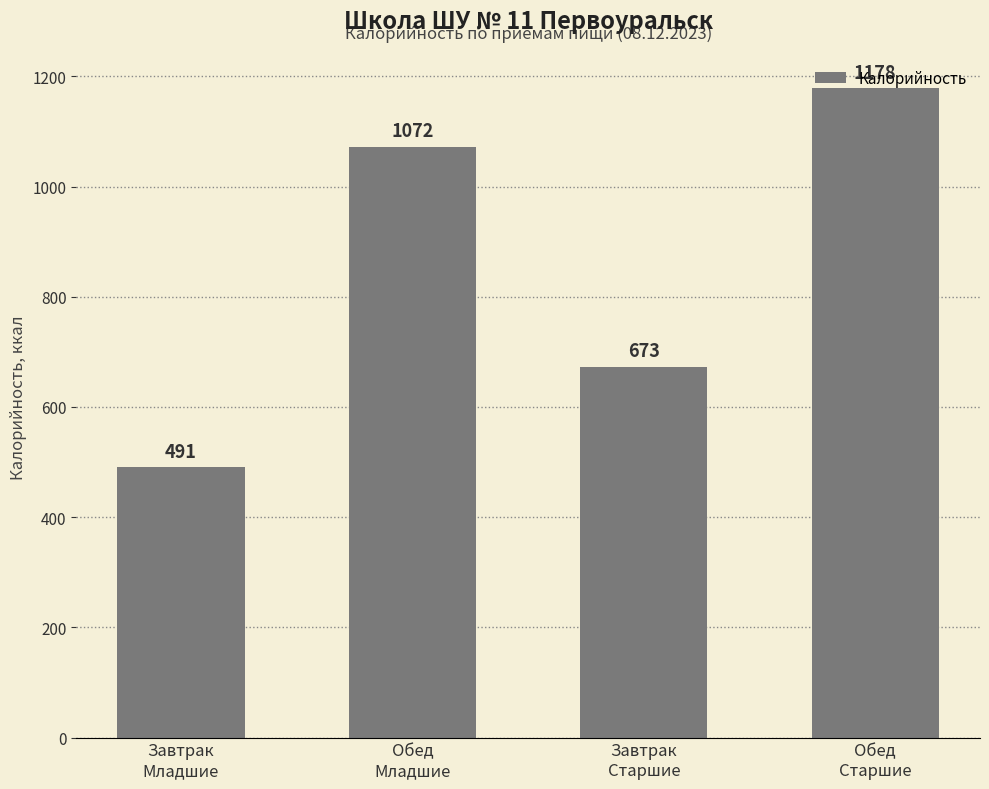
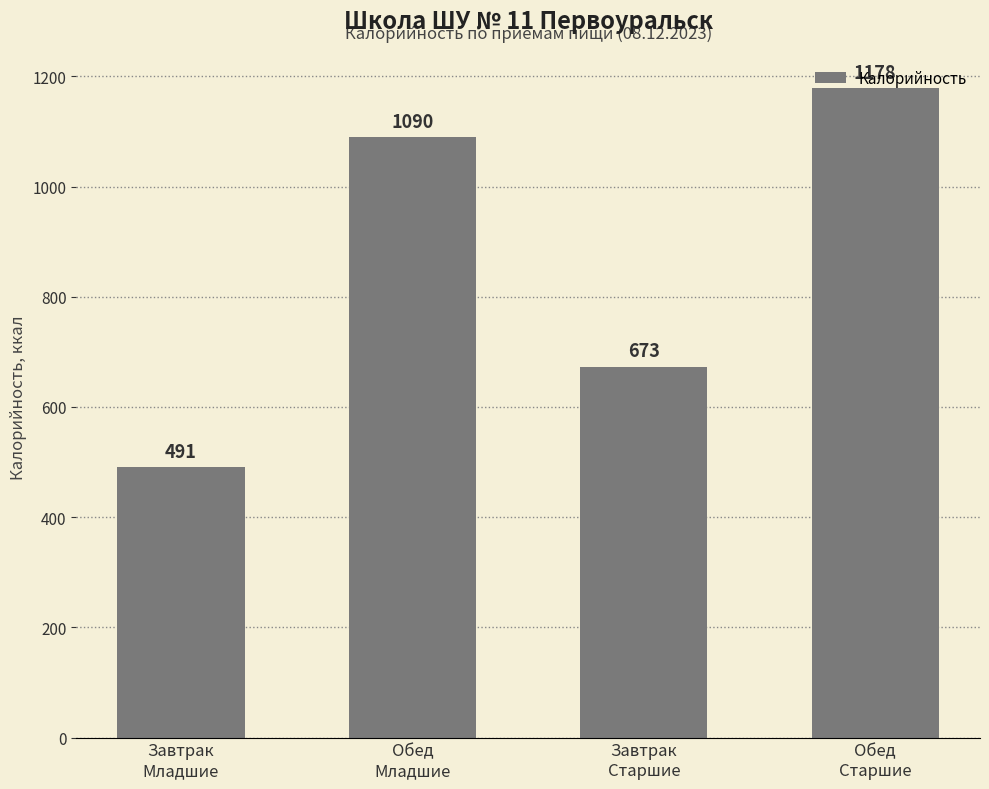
Обед Младшие: 1072 -> 1090
